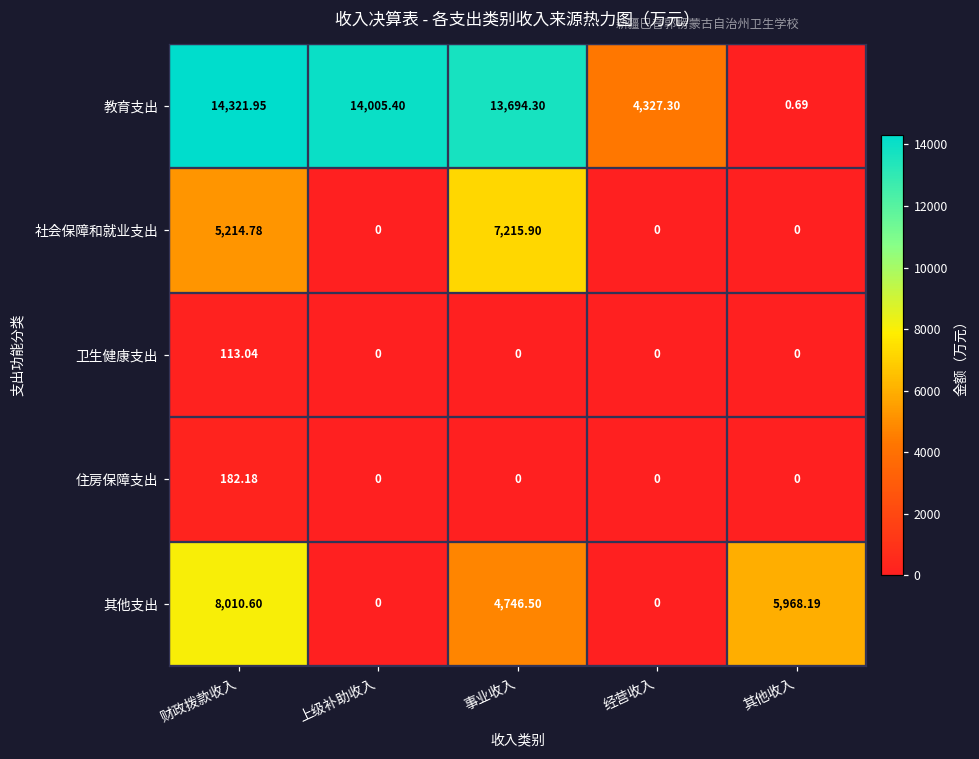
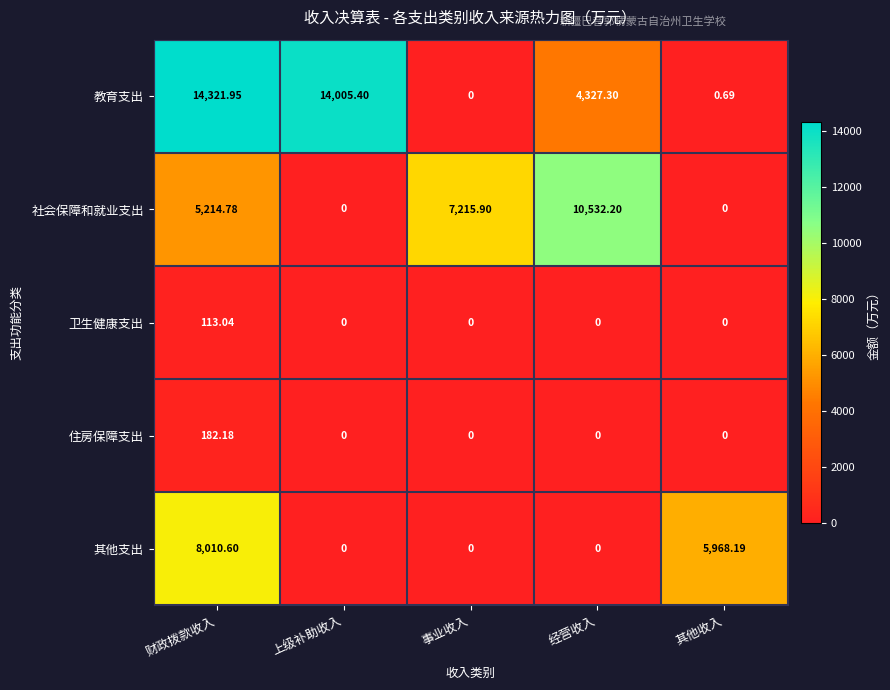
教育支出, 事业收入: 13,694.30 -> 0
社会保障和就业支出, 经营收入: 0 -> 10,532.20
其他支出, 事业收入: 4,746.50 -> 0
